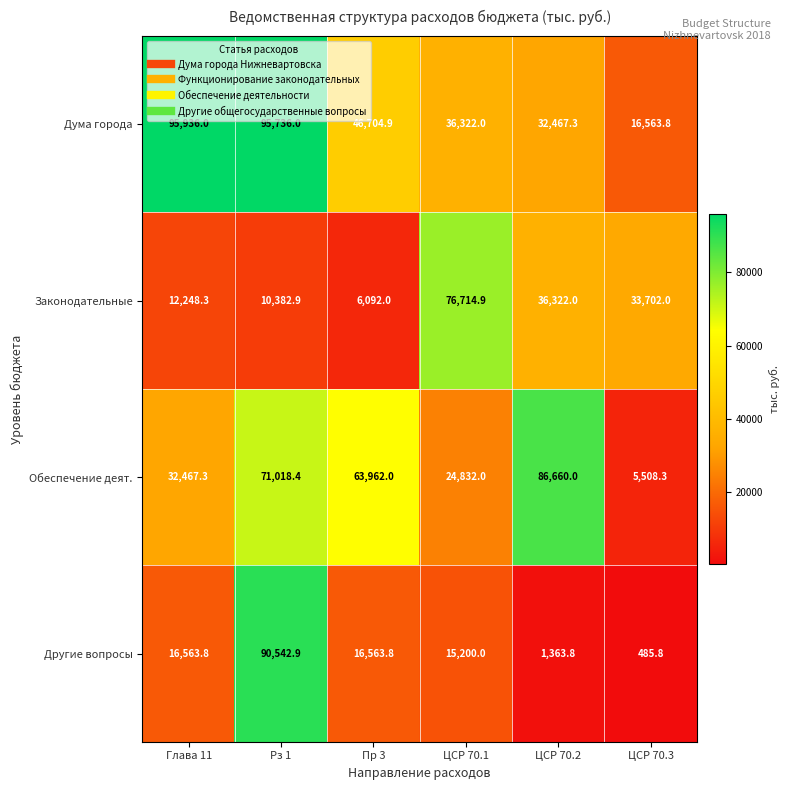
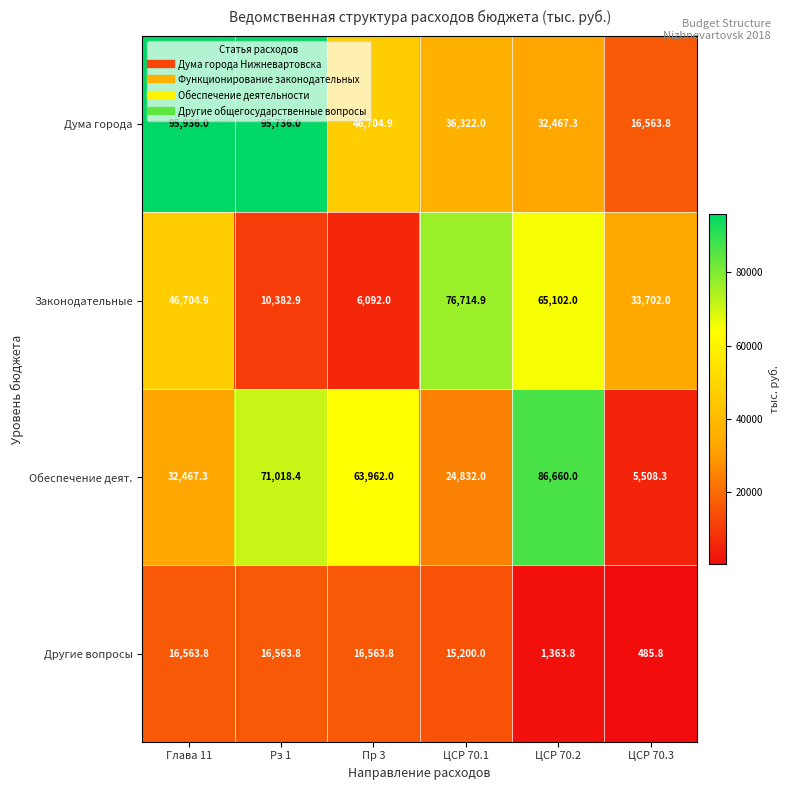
Законодательные, Глава 11: 12,248.3 -> 46,704.9
Законодательные, ЦСР 70.2: 36,322.0 -> 65,102.0
Другие вопросы, Рз 1: 90,542.9 -> 16,563.8
